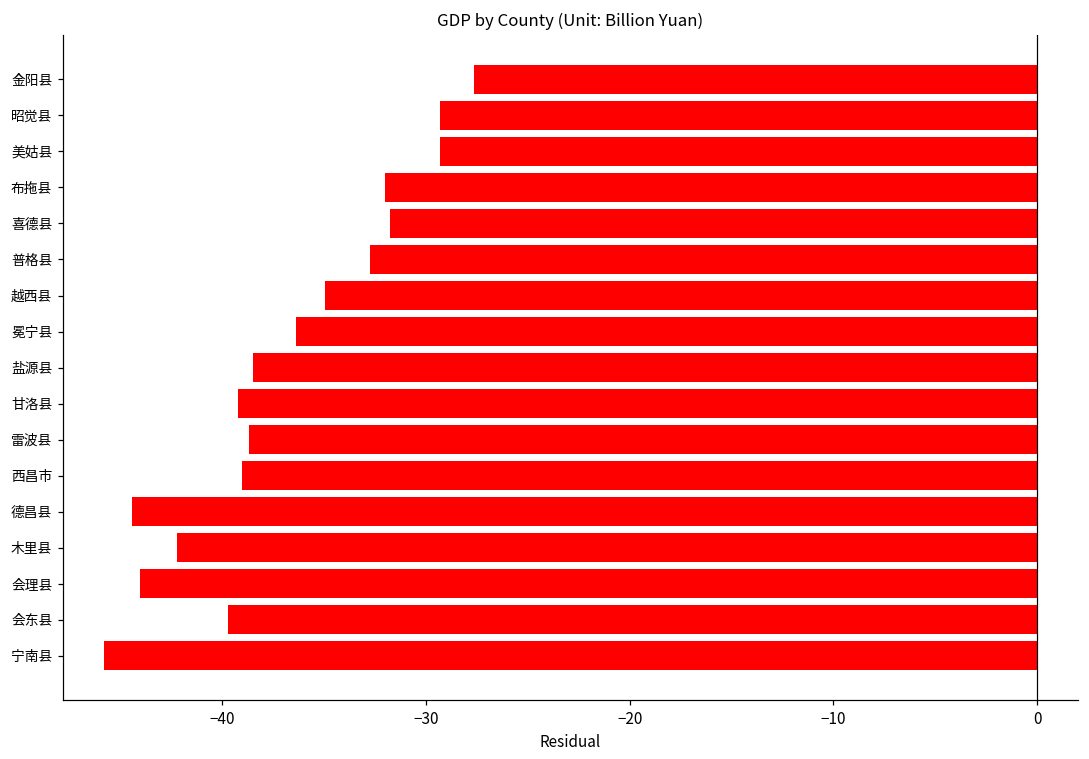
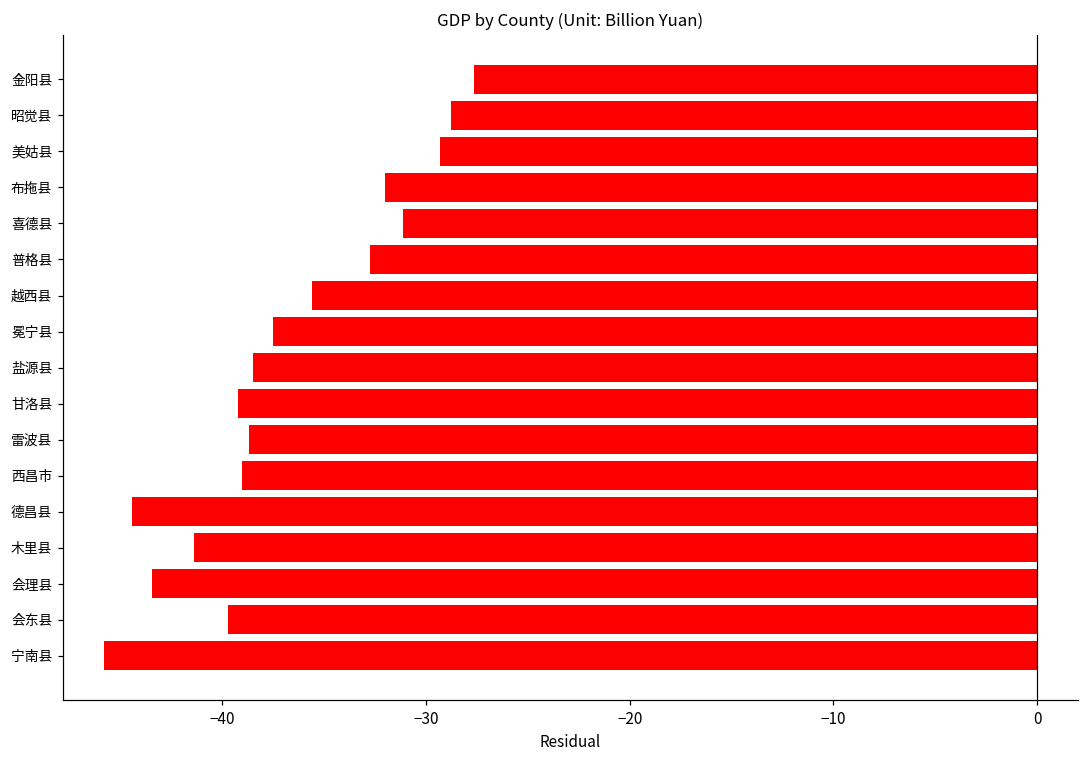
昭觉县: -29.3 -> -28.8
喜德县: -31.8 -> -31.1
越西县: -34.9 -> -35.6
冕宁县: -36.4 -> -37.5
木里县: -42.2 -> -41.4
会理县: -44.0 -> -43.5
